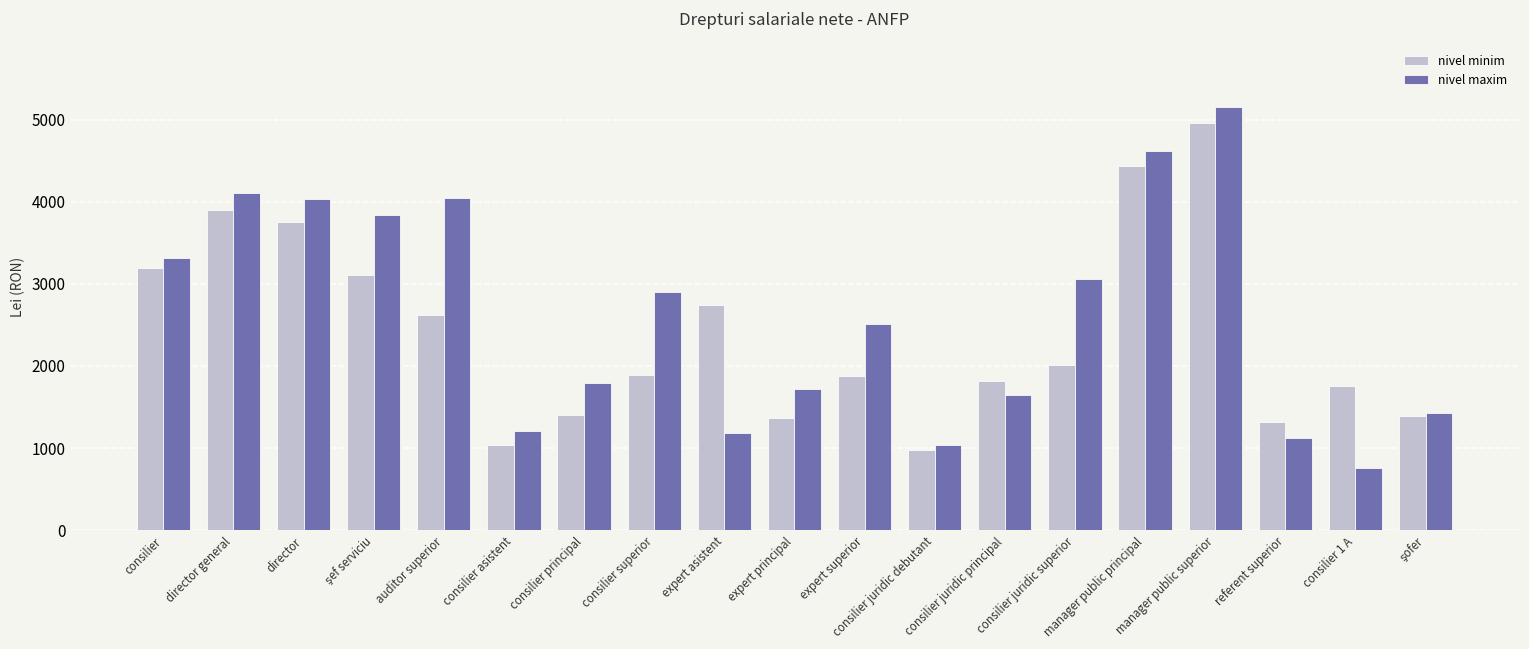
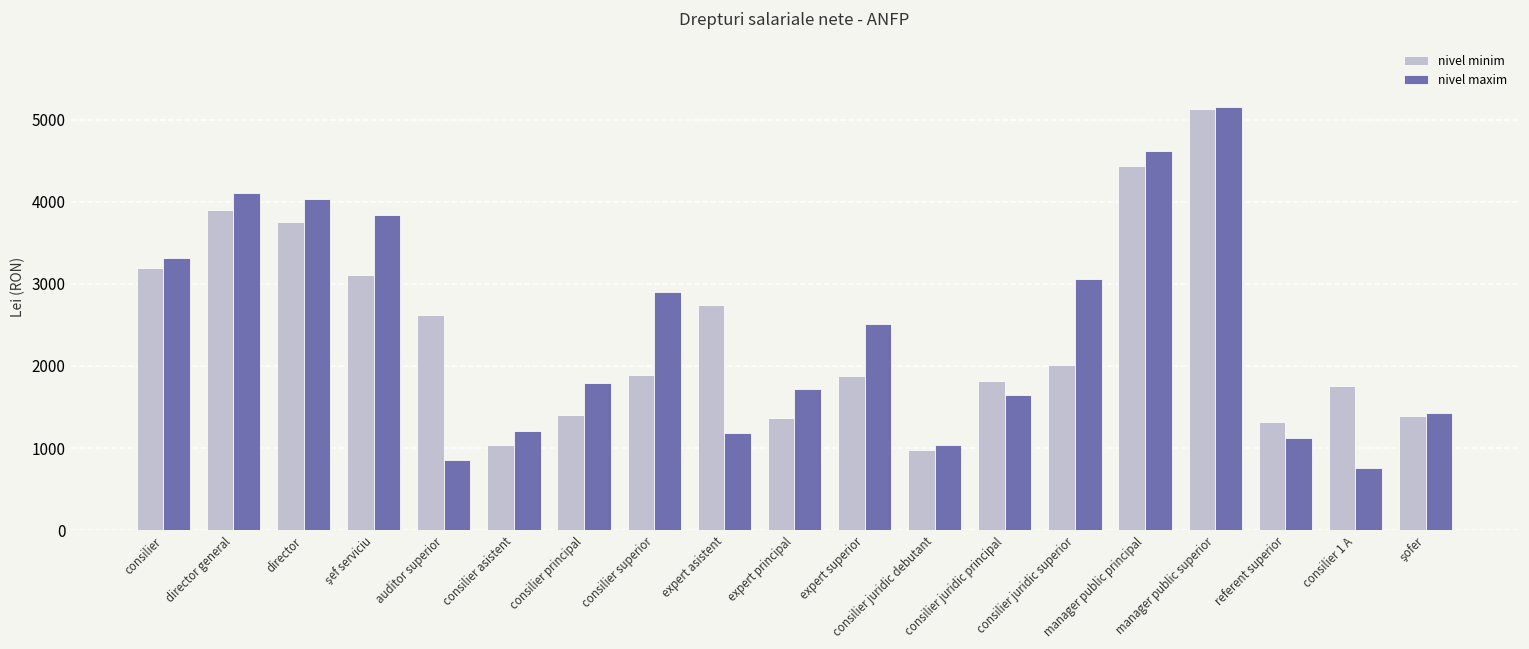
nivel maxim, auditor superior: 4000 -> 900
nivel minim, manager public superior: 5000 -> 5100
